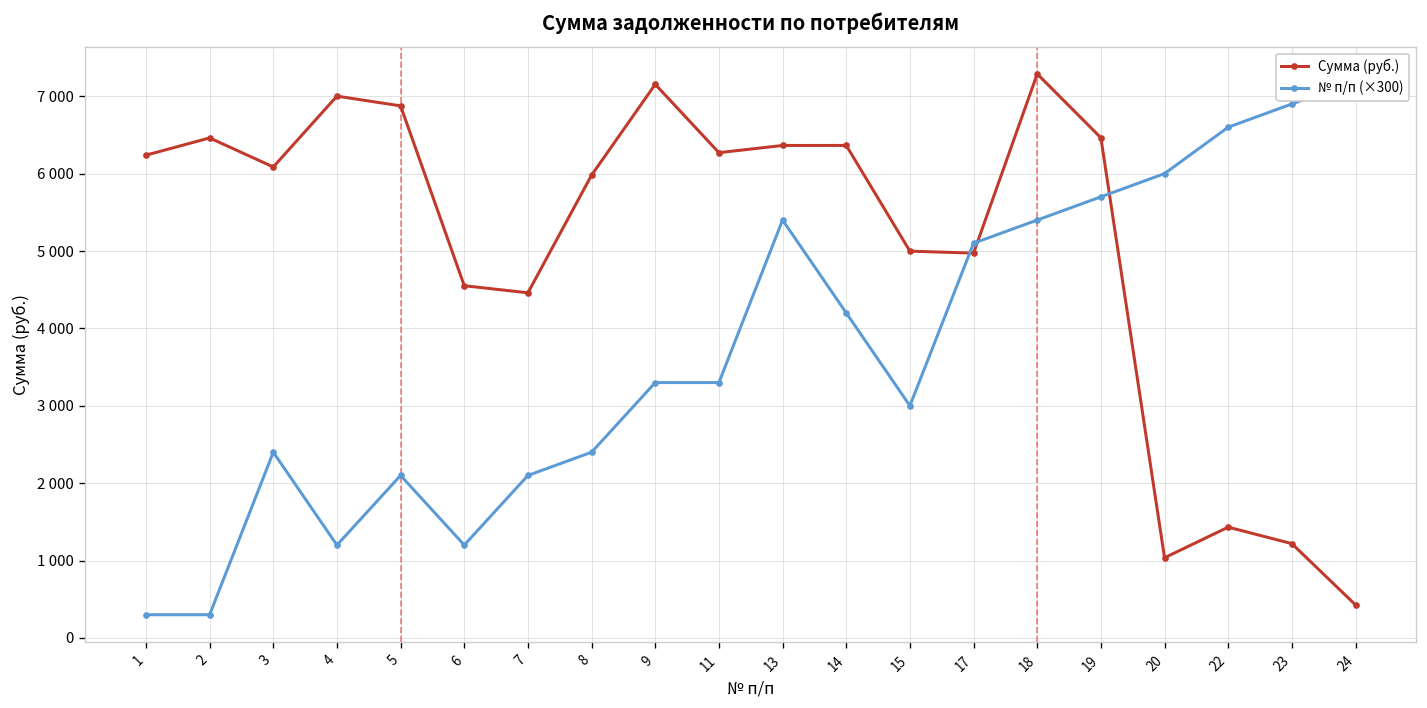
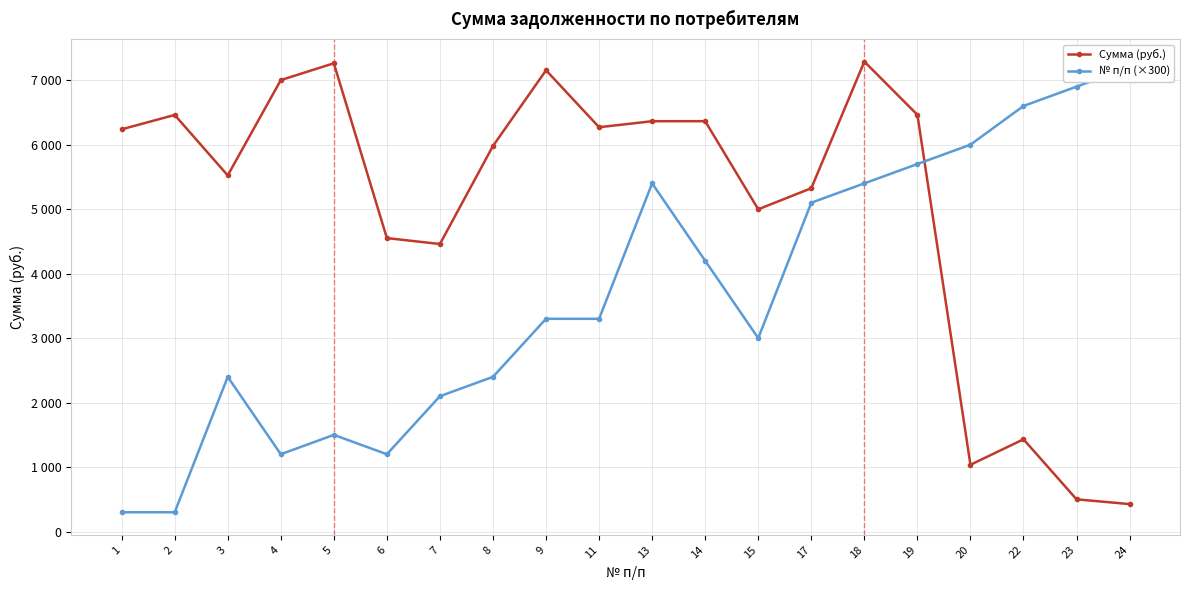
Сумма (руб.), 3: 6100 -> 5500
Сумма (руб.), 5: 6900 -> 7300
№ п/п (×300), 5: 2100 -> 1500
Сумма (руб.), 17: 5000 -> 5300
Сумма (руб.), 23: 1200 -> 500
